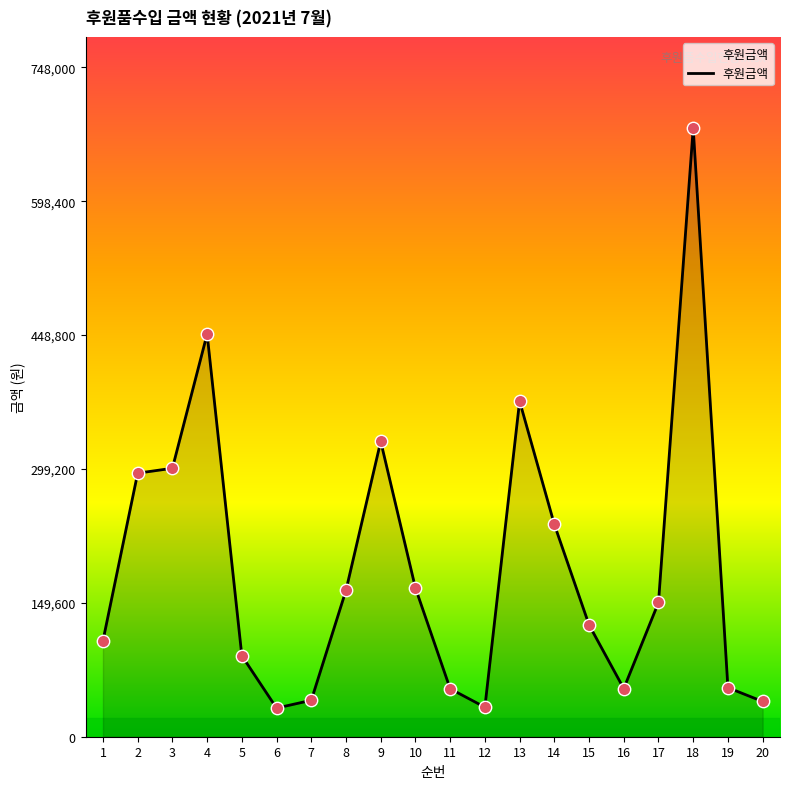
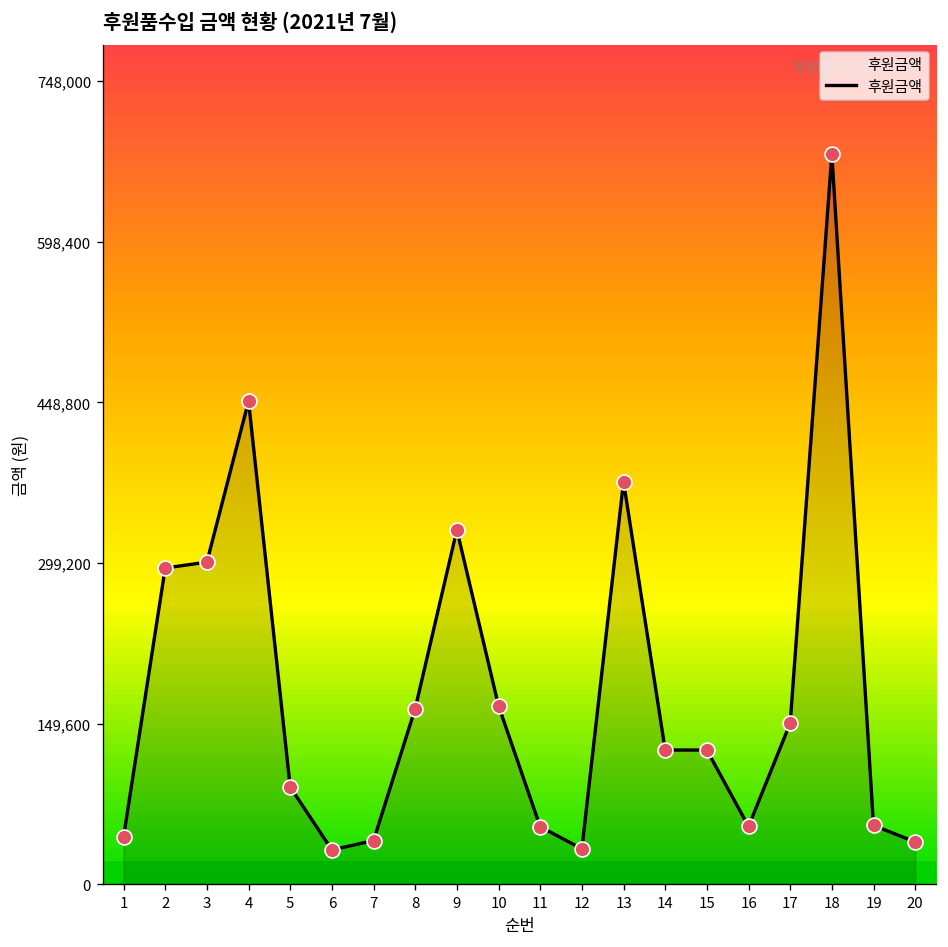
1: 110,000 -> 40,000
14: 240,000 -> 130,000
